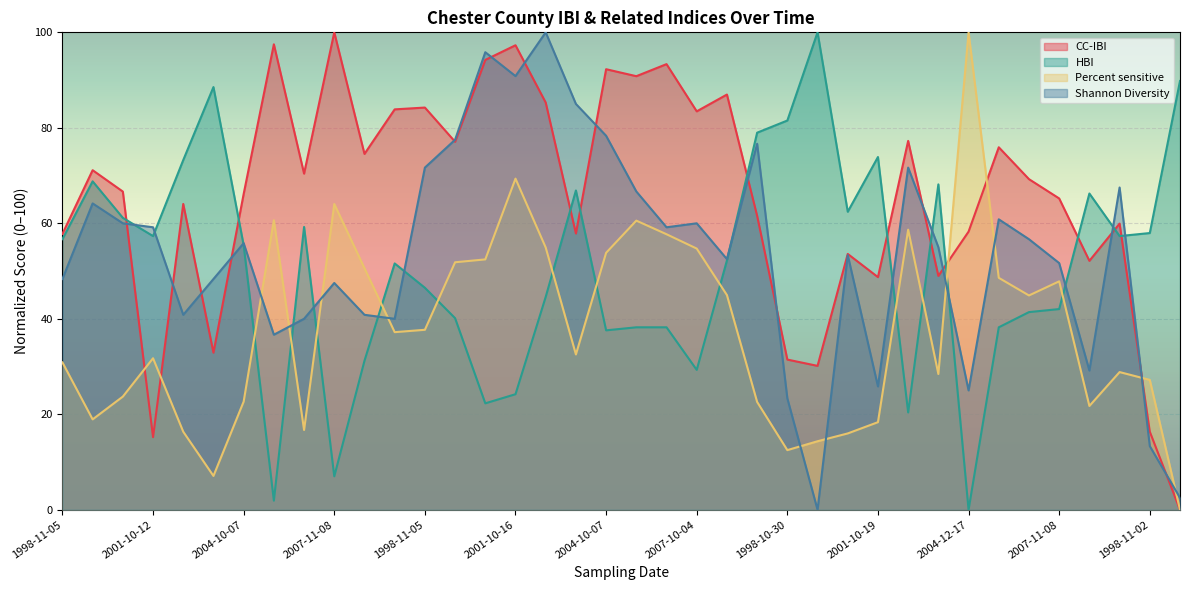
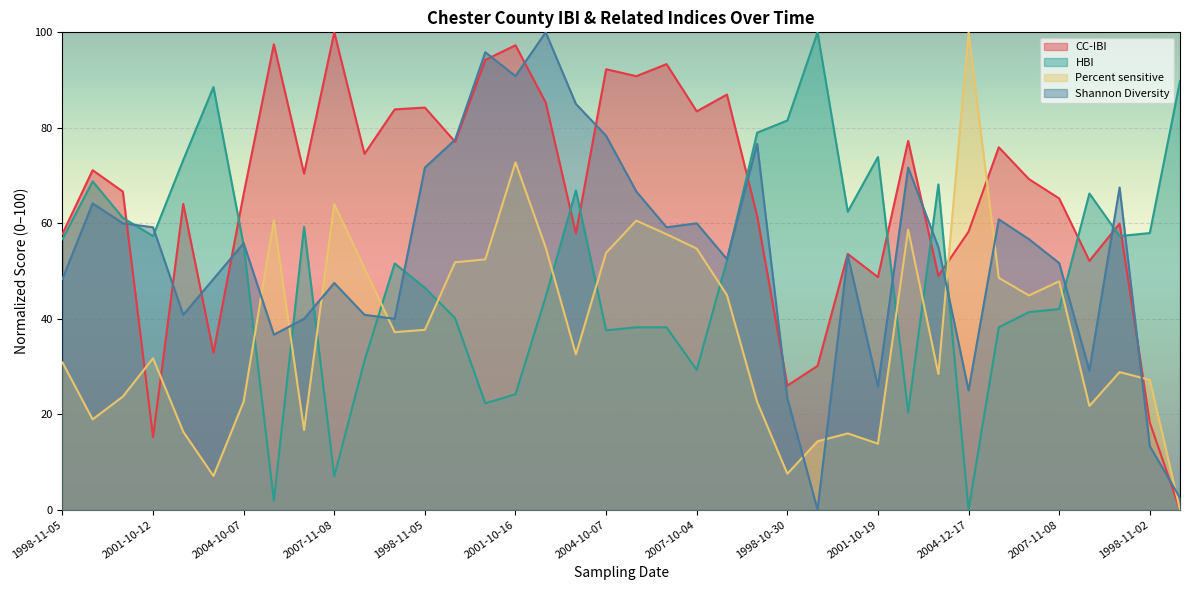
Percent sensitive, 2001-10-16: 69 -> 73
CC-IBI, 1998-10-30: 31 -> 26
Percent sensitive, 1998-10-30: 12 -> 8
Percent sensitive, 2001-10-19: 18 -> 14
CC-IBI, 1998-11-02: 16 -> 18
